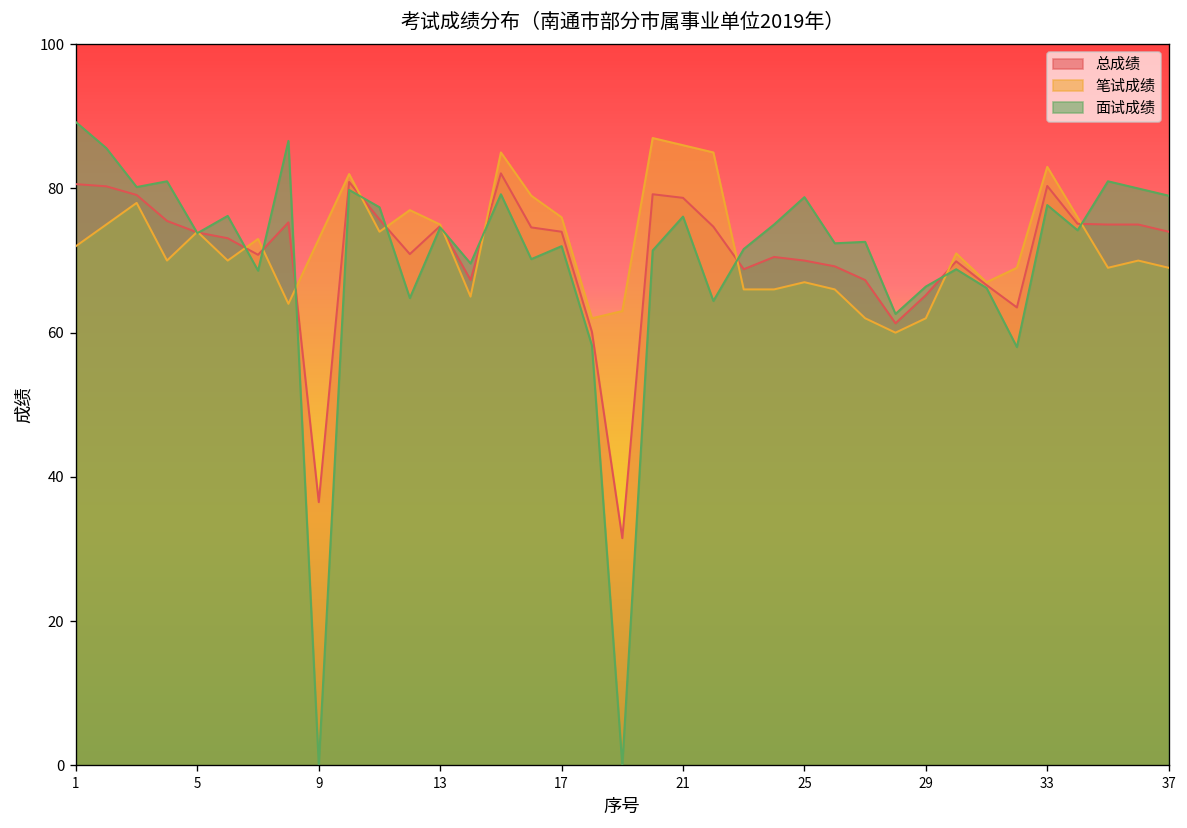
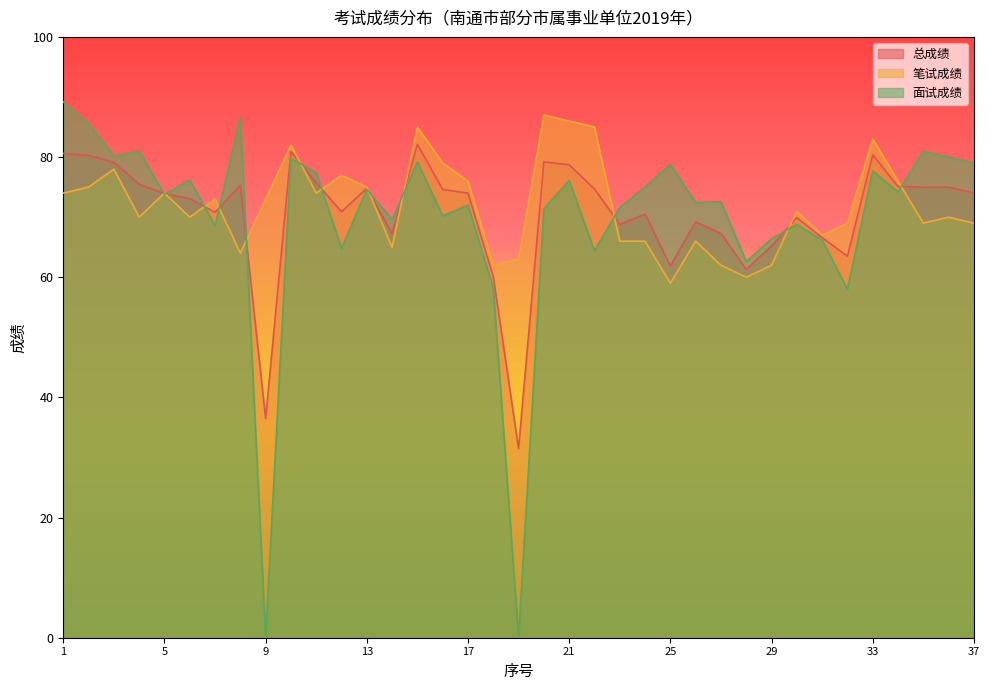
笔试成绩, 1: 72 -> 74
总成绩, 25: 70 -> 62
笔试成绩, 25: 67 -> 59
